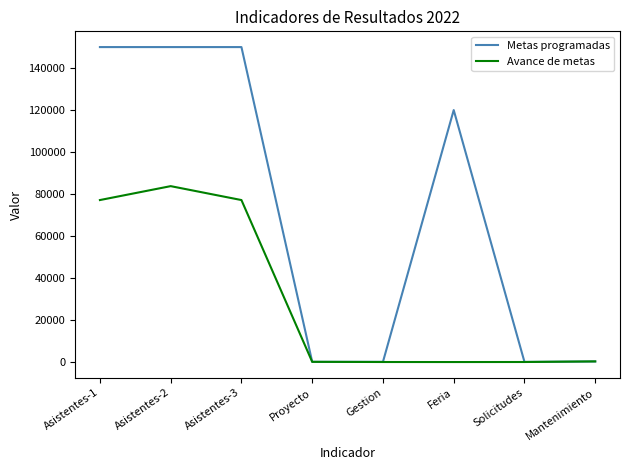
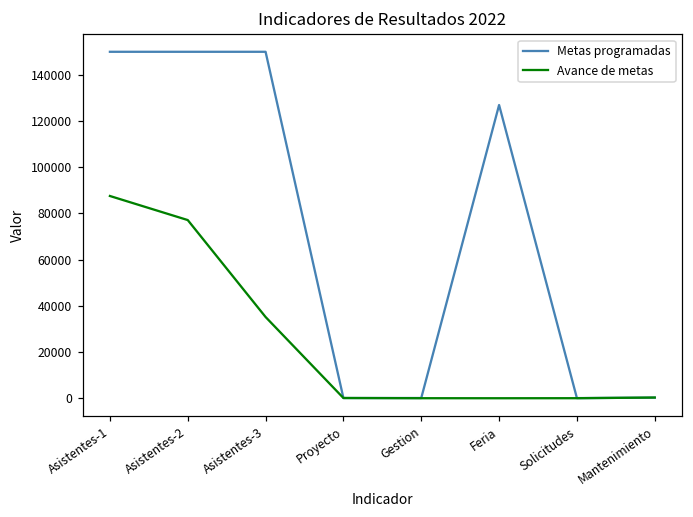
Avance de metas, Asistentes-1: 77000 -> 88000
Avance de metas, Asistentes-2: 84000 -> 77000
Avance de metas, Asistentes-3: 77000 -> 35000
Metas programadas, Feria: 120000 -> 127000
